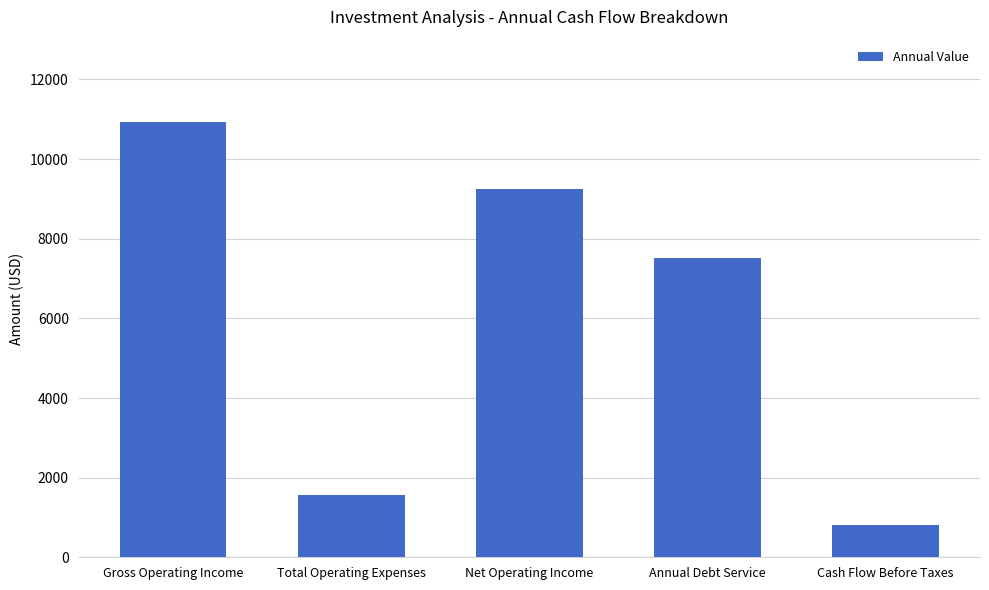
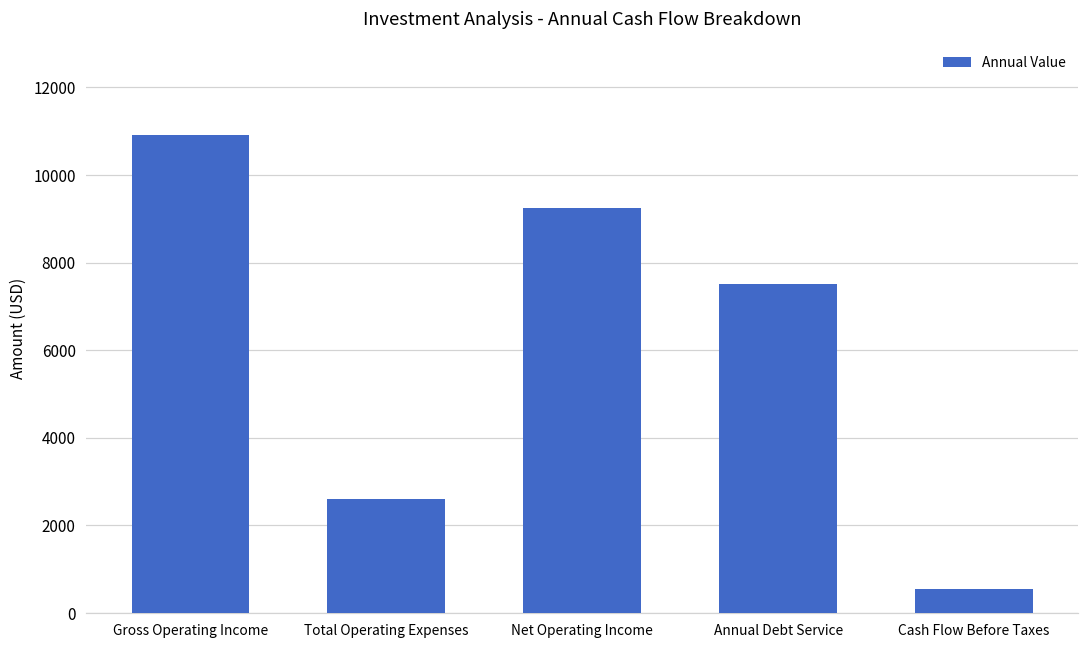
Total Operating Expenses: 1600 -> 2600
Cash Flow Before Taxes: 800 -> 600
